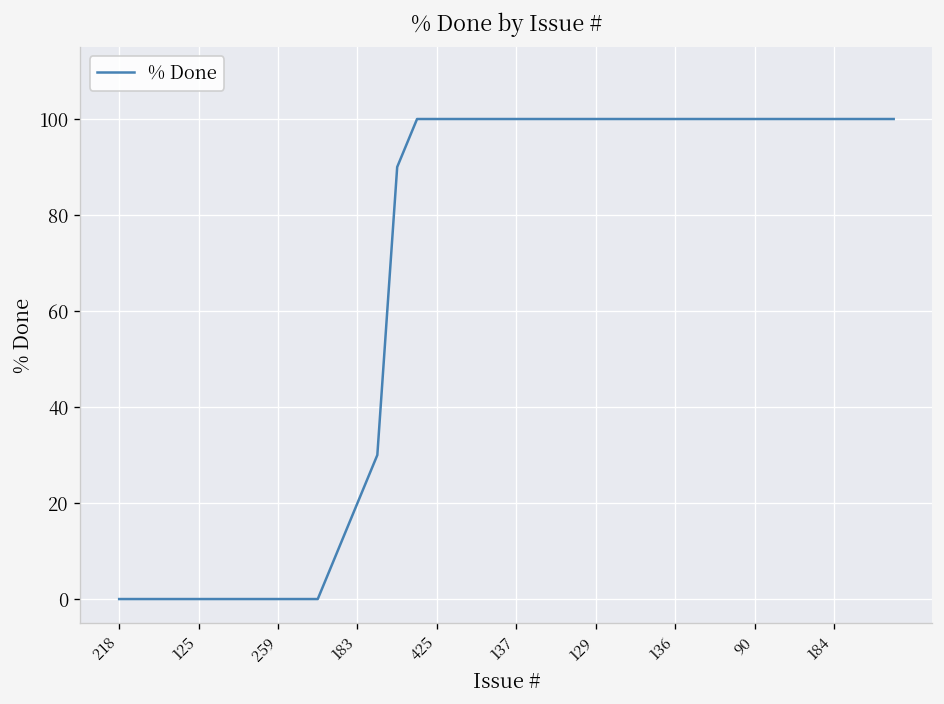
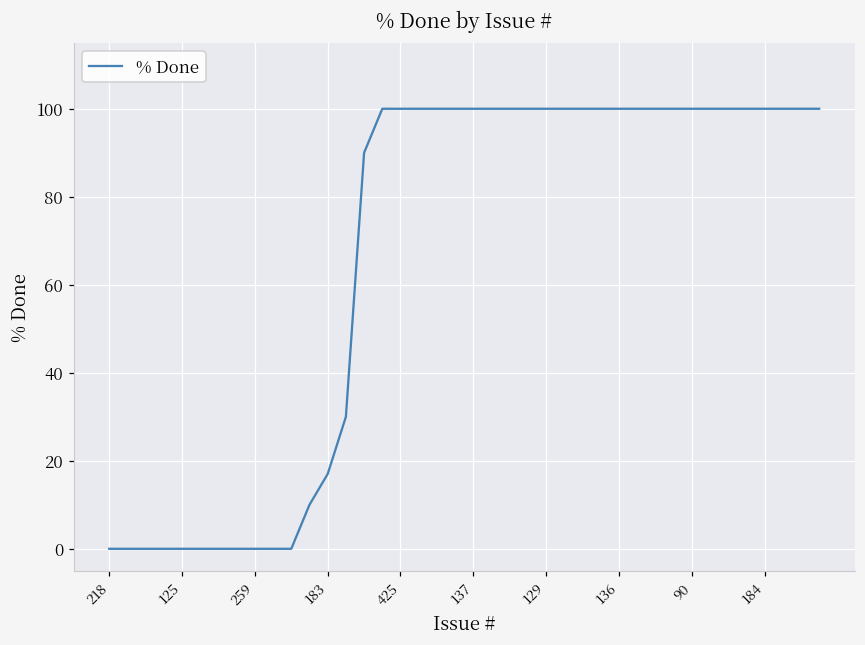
183: 20 -> 17
